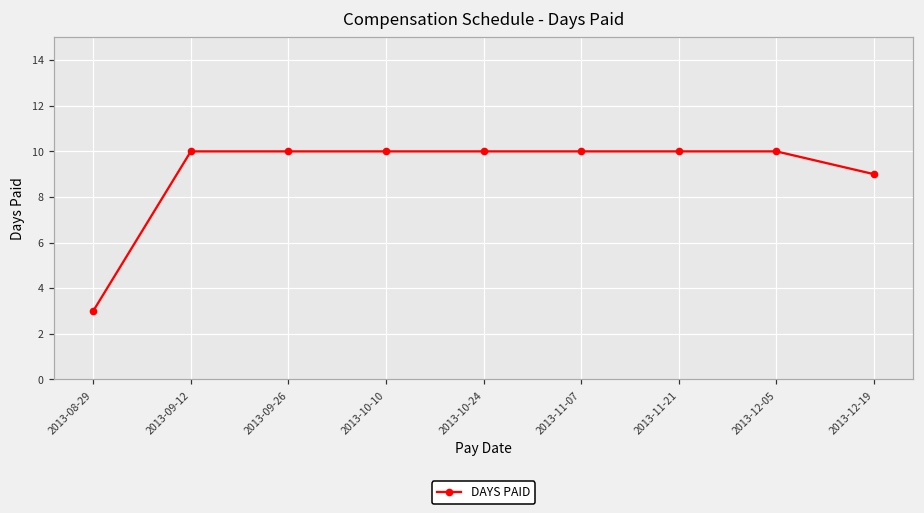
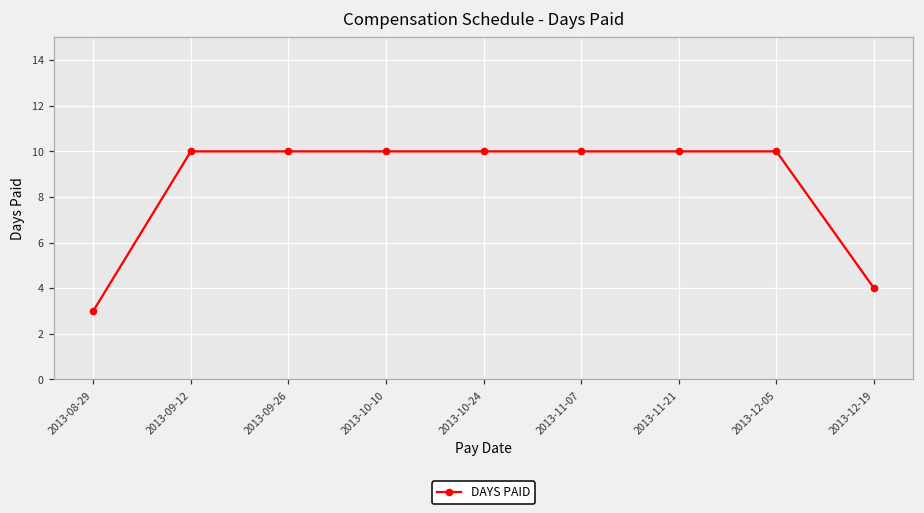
2013-12-19: 9 -> 4
